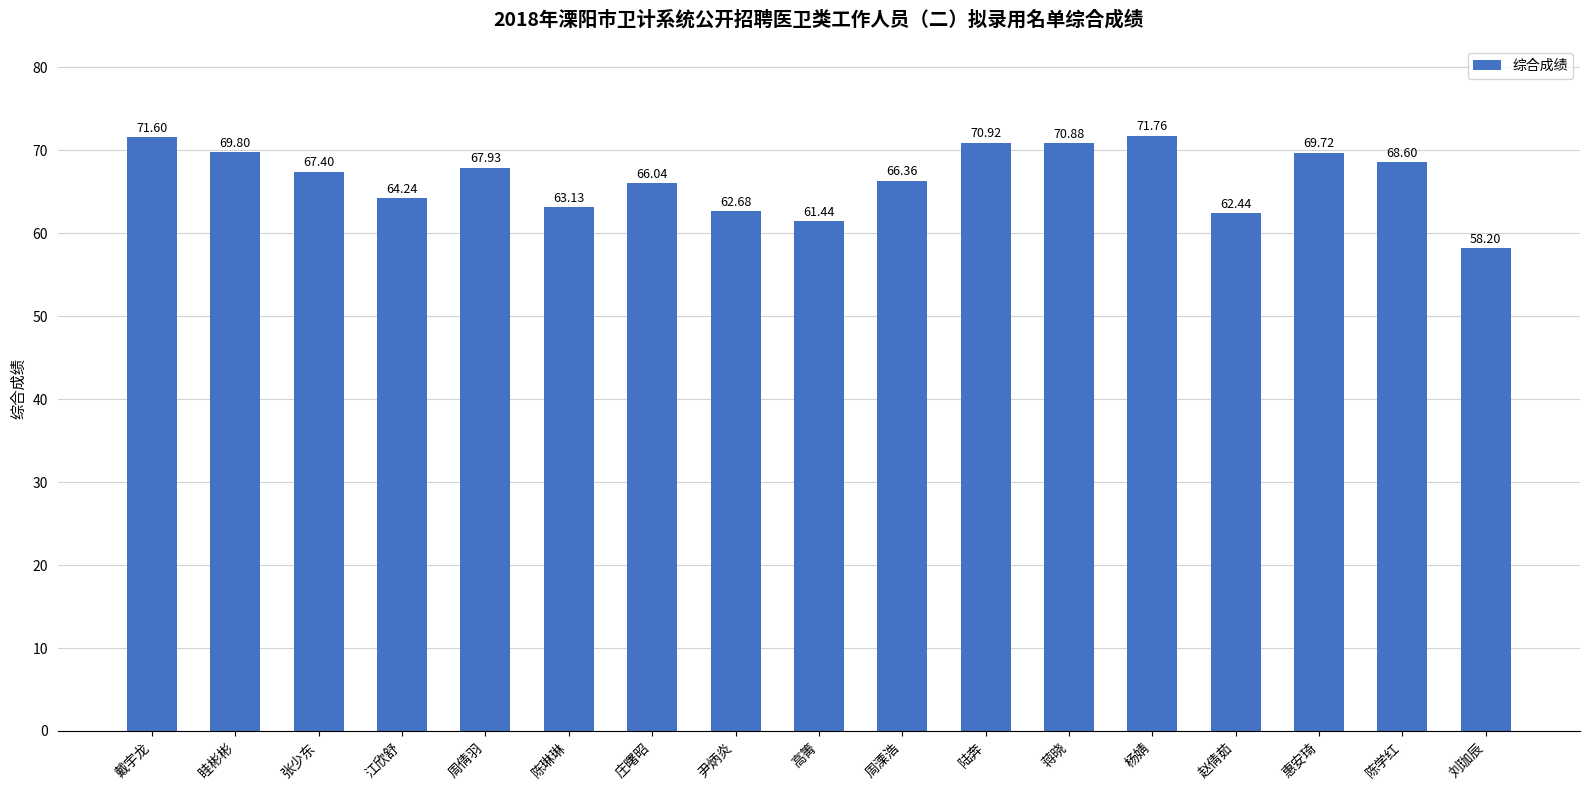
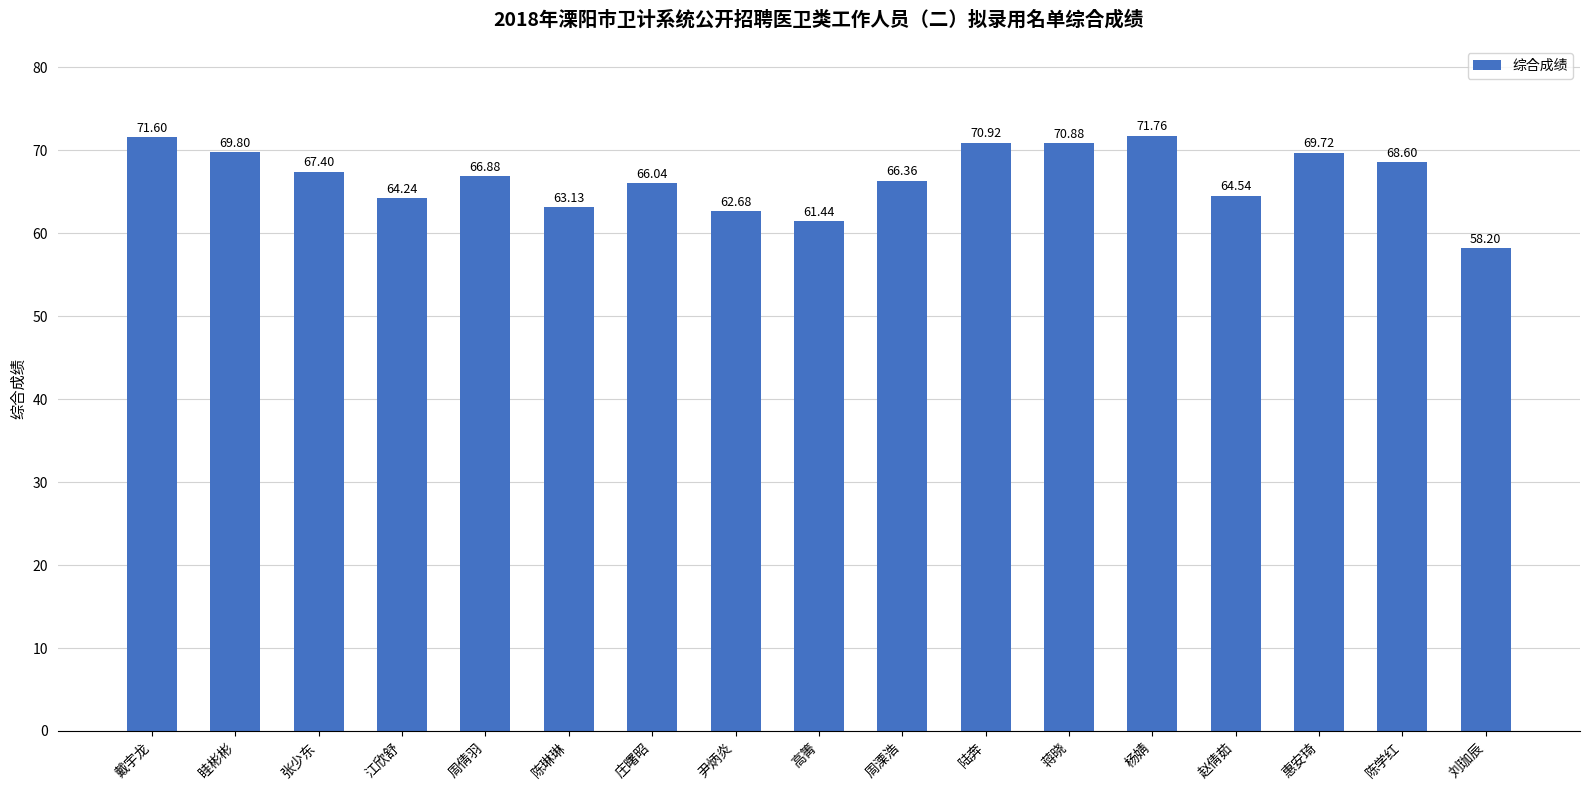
周倩羽: 67.93 -> 66.88
赵倩茹: 62.44 -> 64.54
